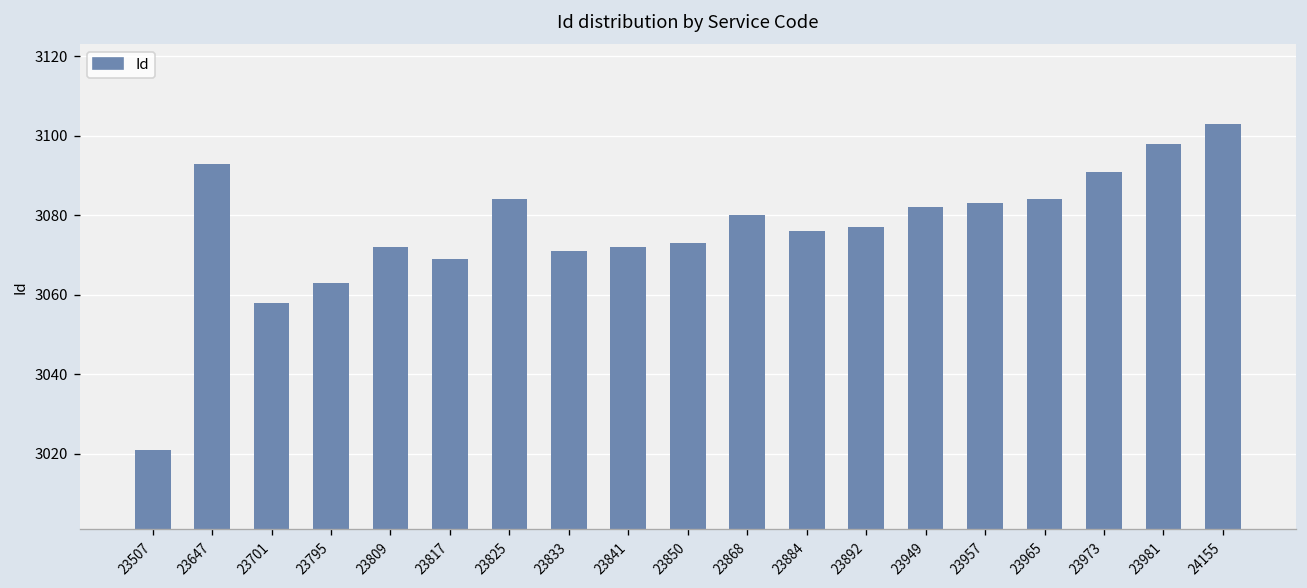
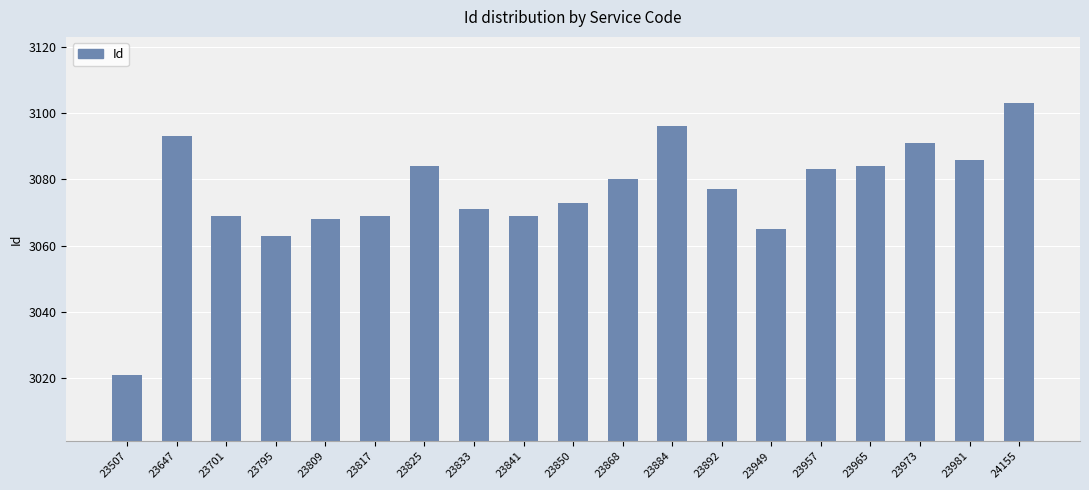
23701: 3058 -> 3069
23809: 3072 -> 3068
23841: 3072 -> 3069
23884: 3076 -> 3096
23949: 3082 -> 3065
23981: 3098 -> 3086
